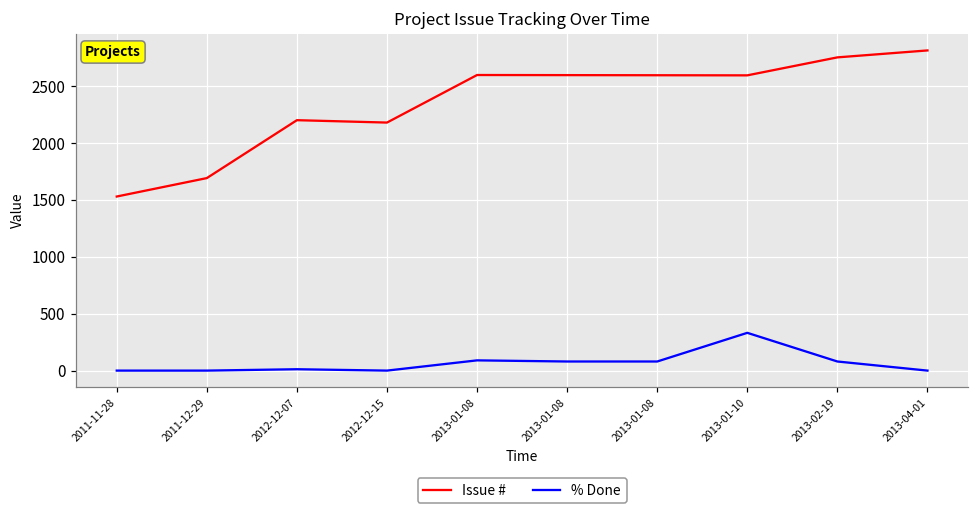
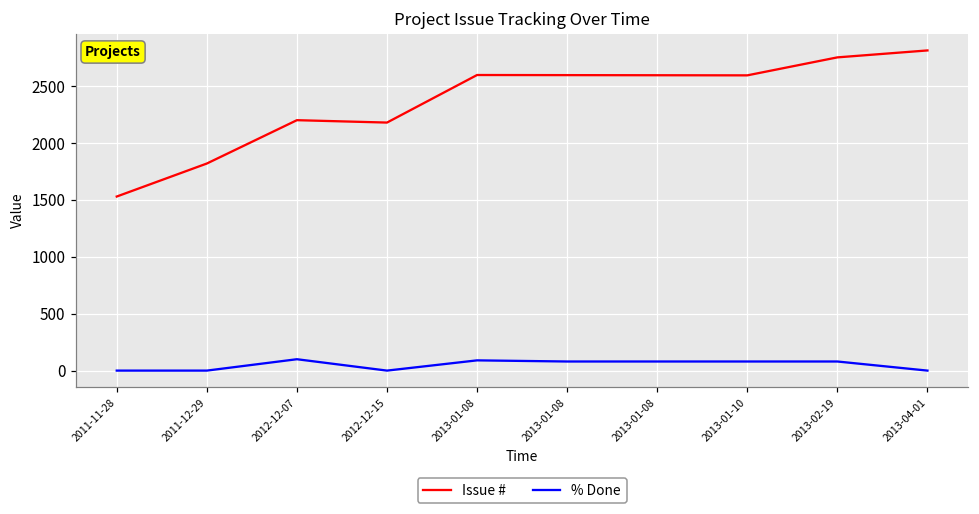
Issue #, 2011-12-29: 1690 -> 1820
% Done, 2012-12-07: 10 -> 100
% Done, 2013-01-10: 330 -> 80
